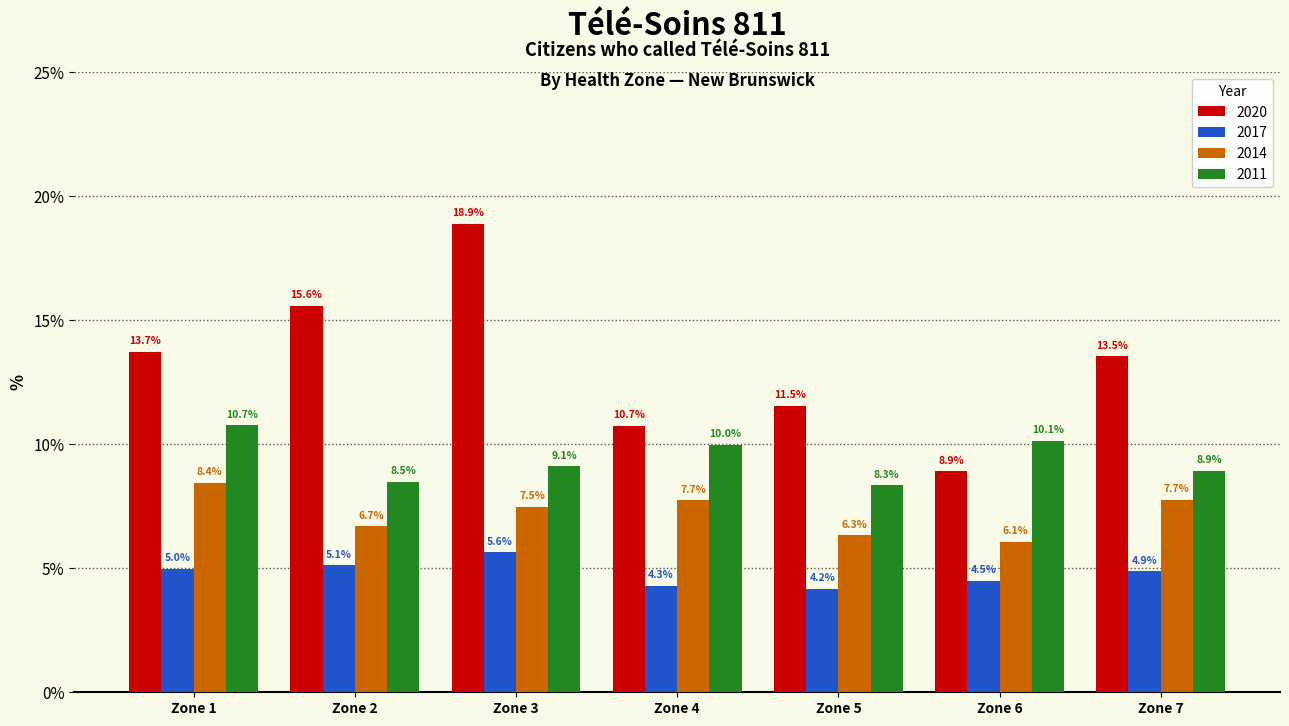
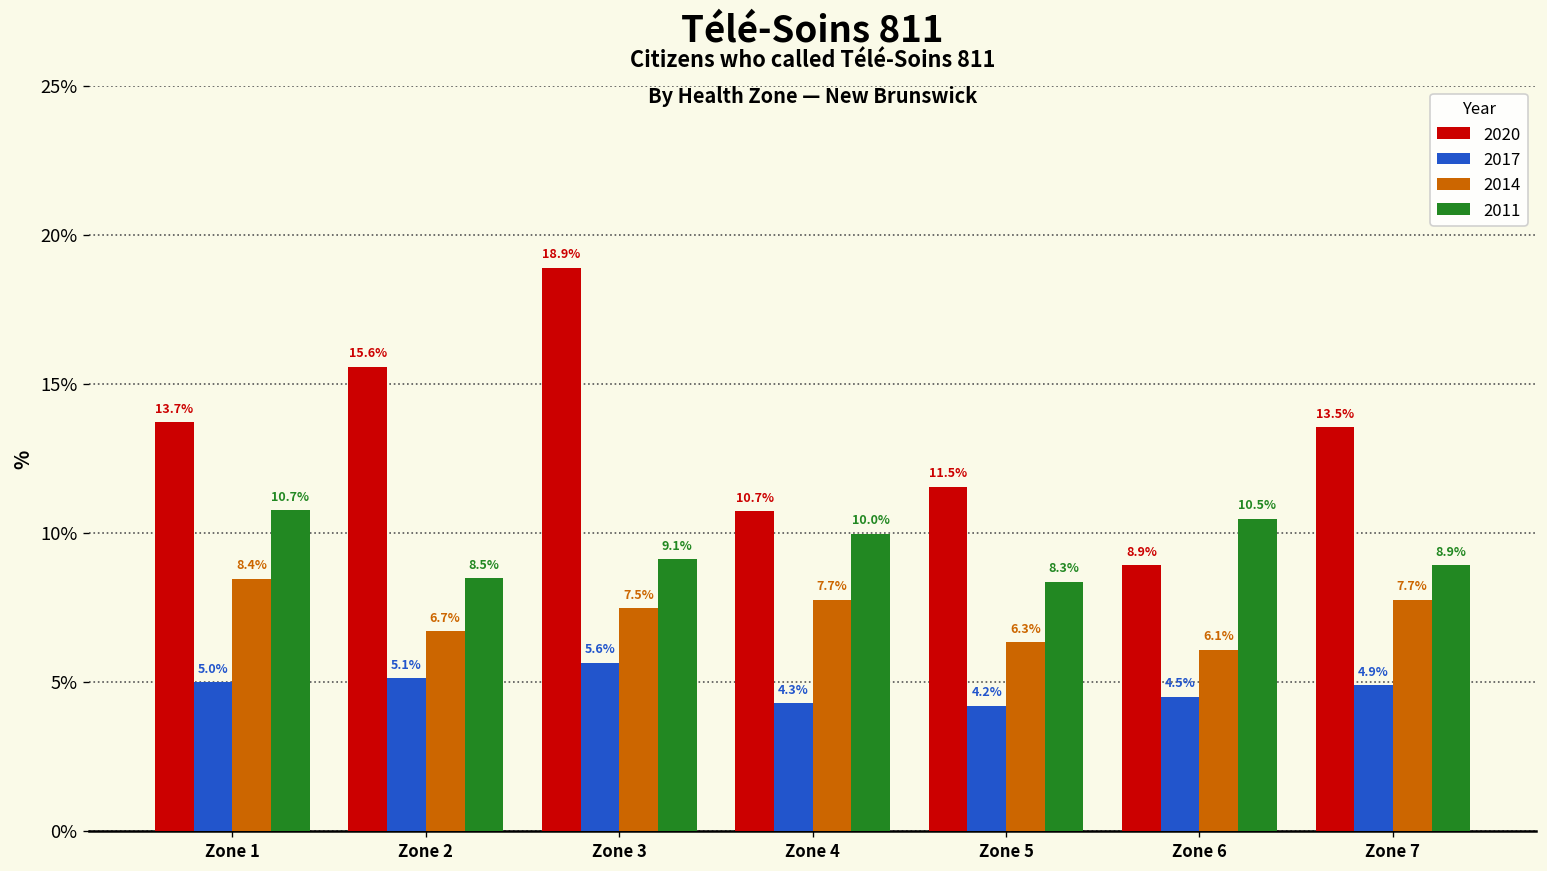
2011, Zone 6: 10.1% -> 10.5%
